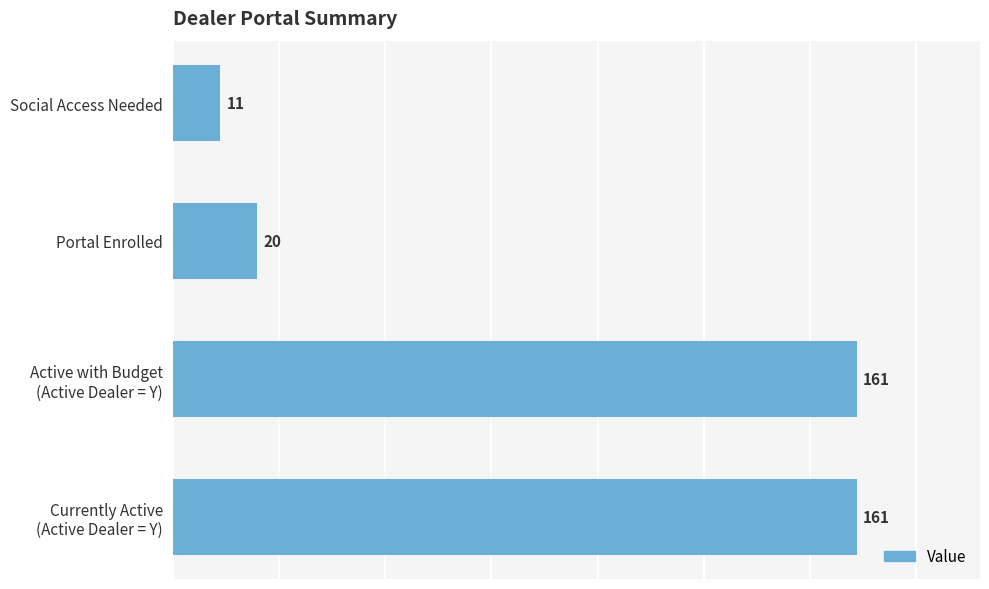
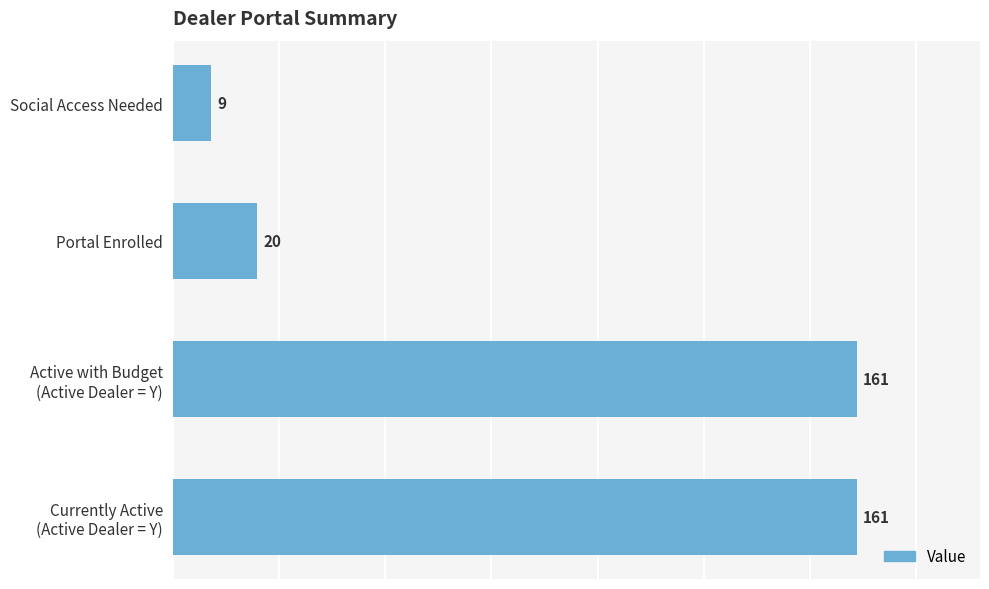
Social Access Needed: 11 -> 9
